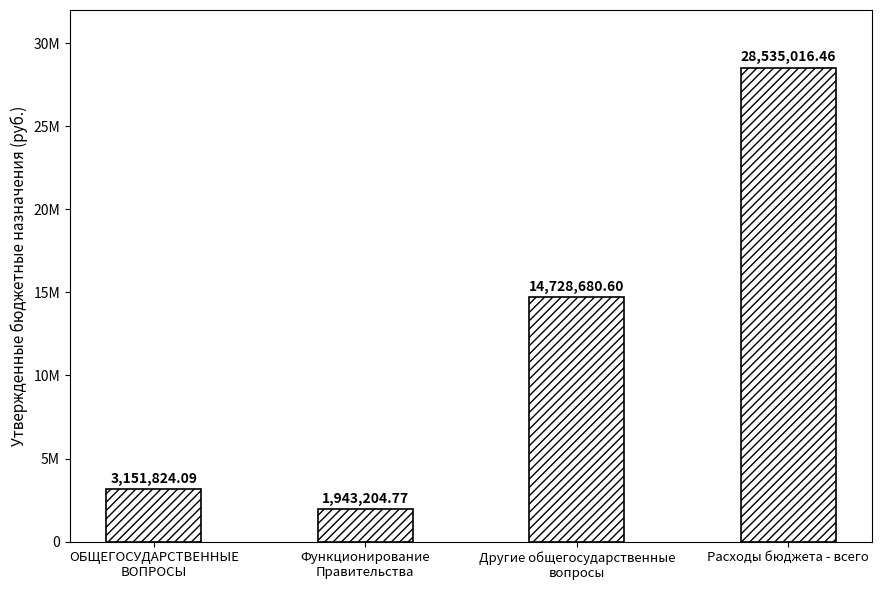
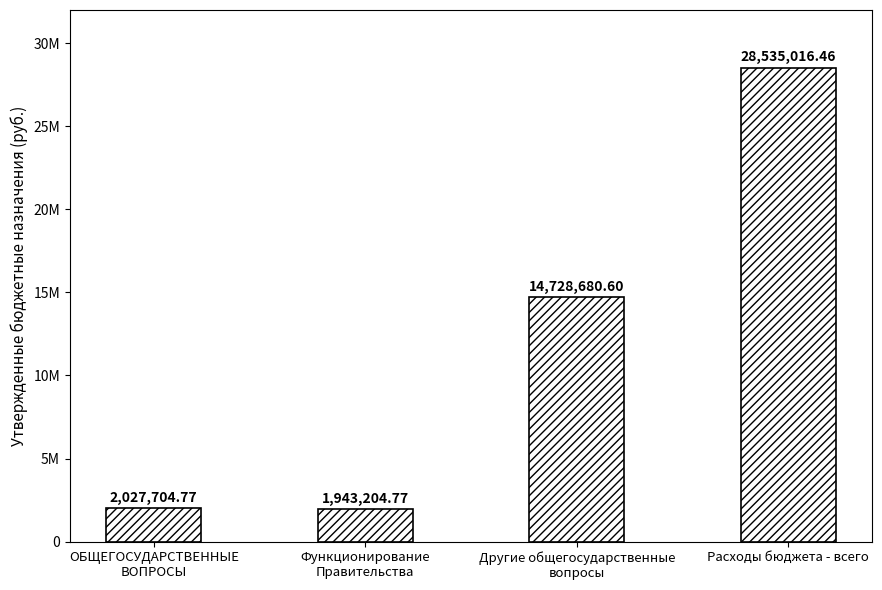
ОБЩЕГОСУДАРСТВЕННЫЕ ВОПРОСЫ: 3,151,824.09 -> 2,027,704.77
